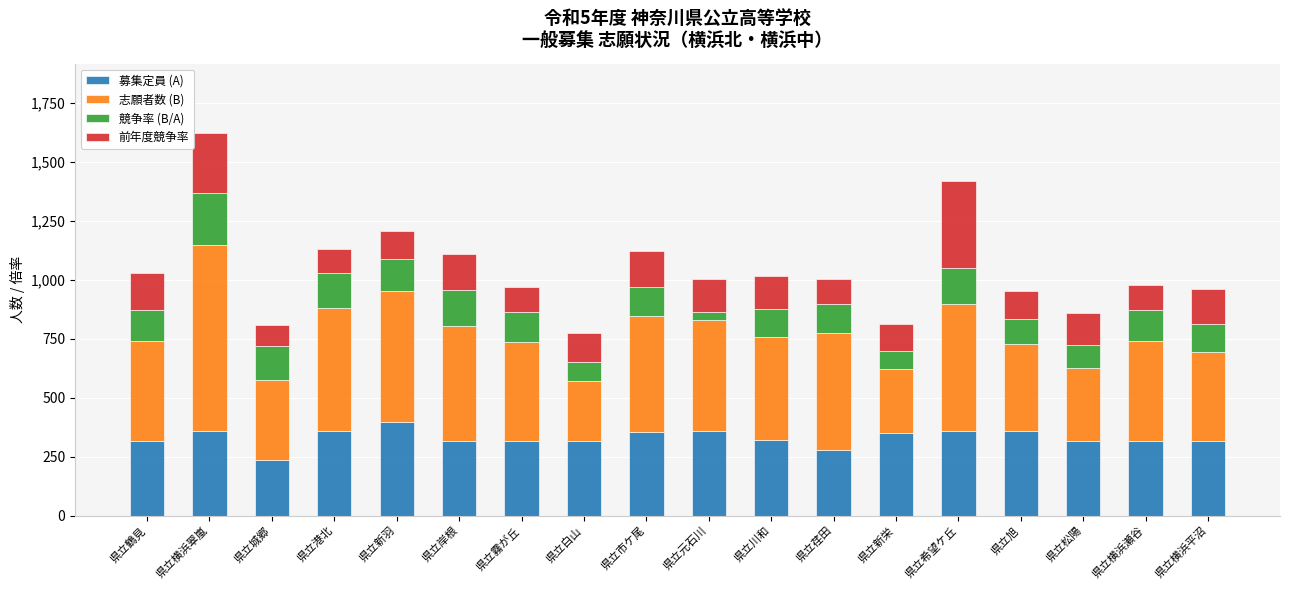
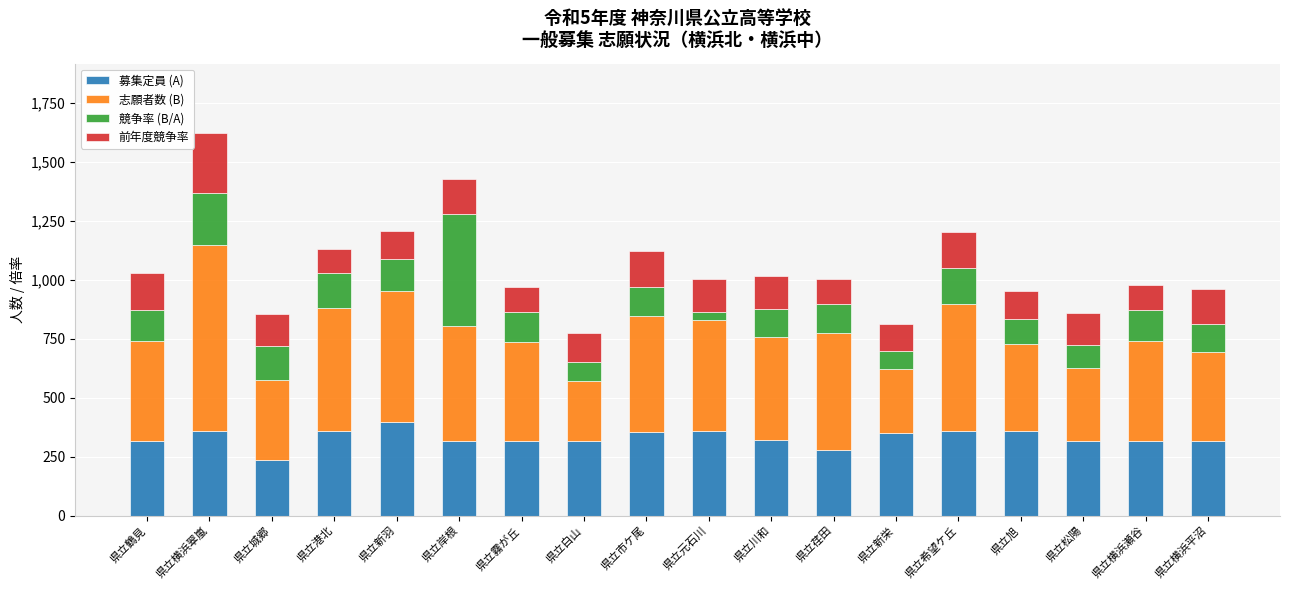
前年度競争率, 県立城郷: 90 -> 140
競争率 (B/A), 県立岸根: 150 -> 470
前年度競争率, 県立希望ケ丘: 370 -> 150
